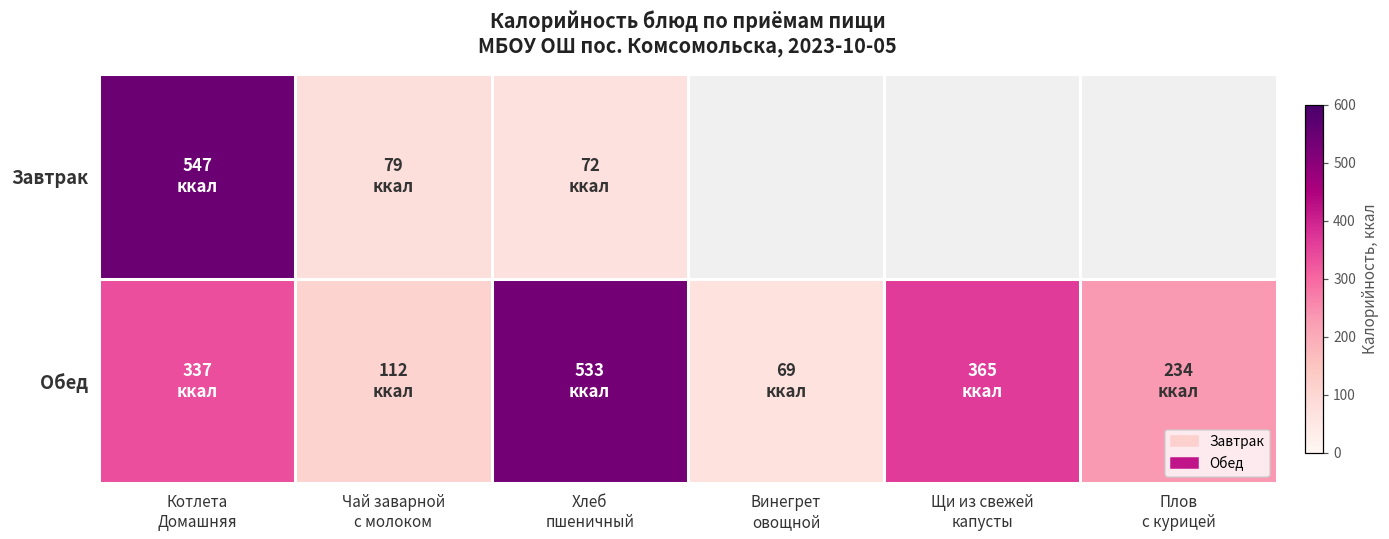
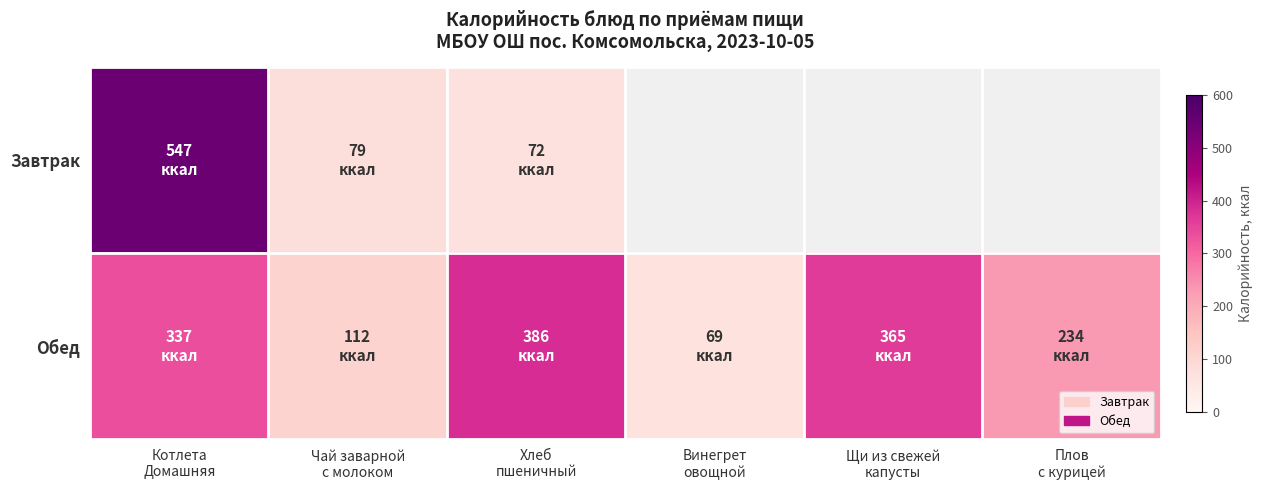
Обед, Хлеб пшеничный: 533 -> 386
